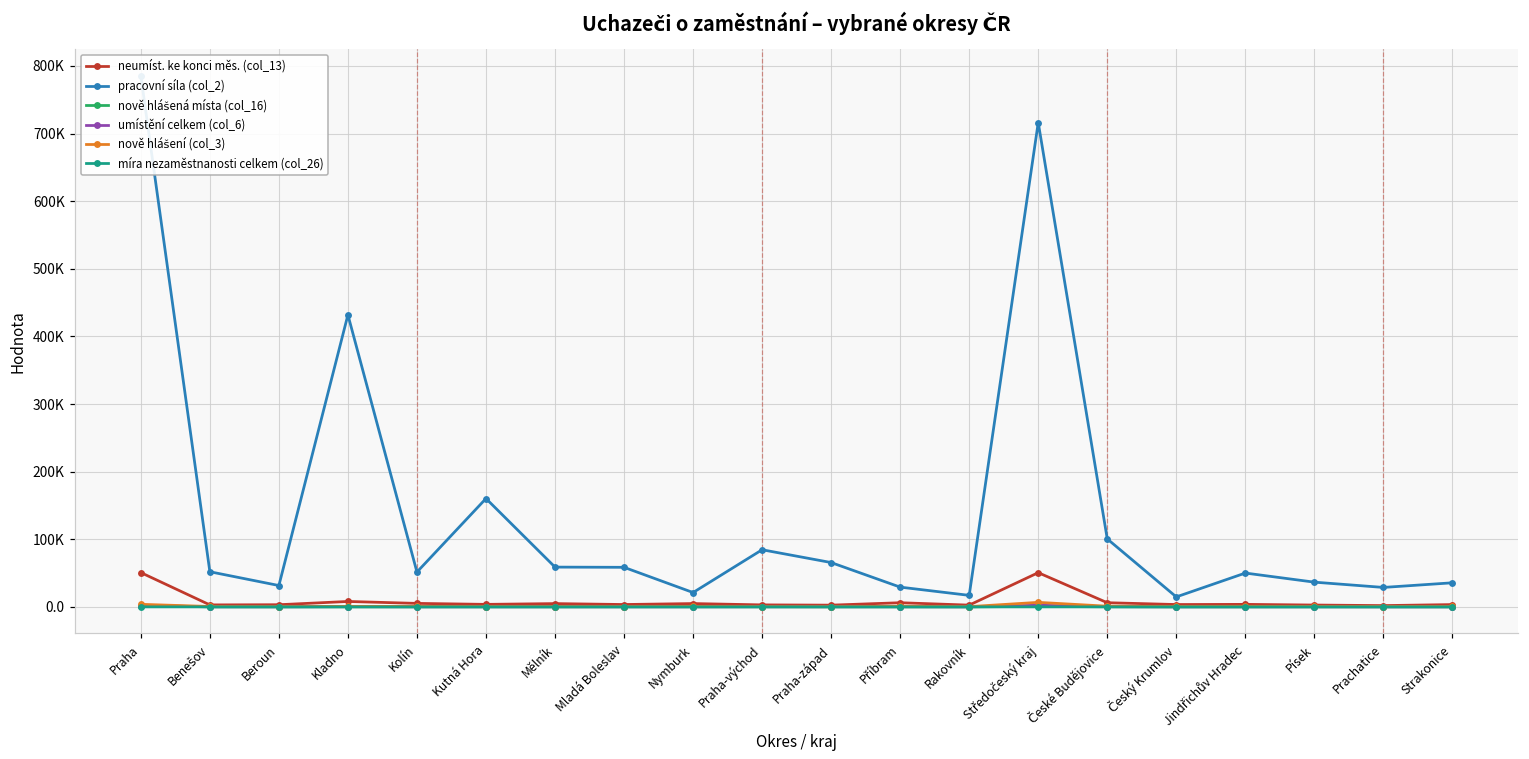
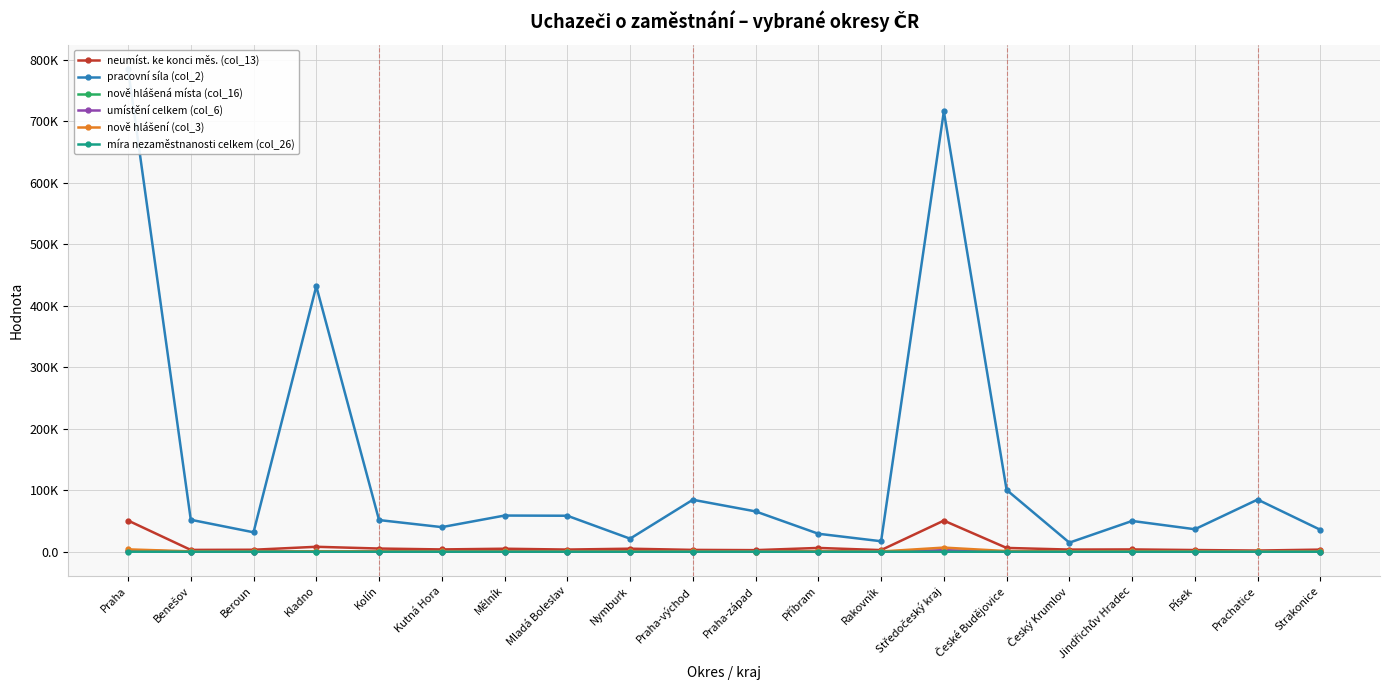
pracovní síla (col_2), Kutná Hora: 160000 -> 40000
pracovní síla (col_2), Prachatice: 30000 -> 80000
